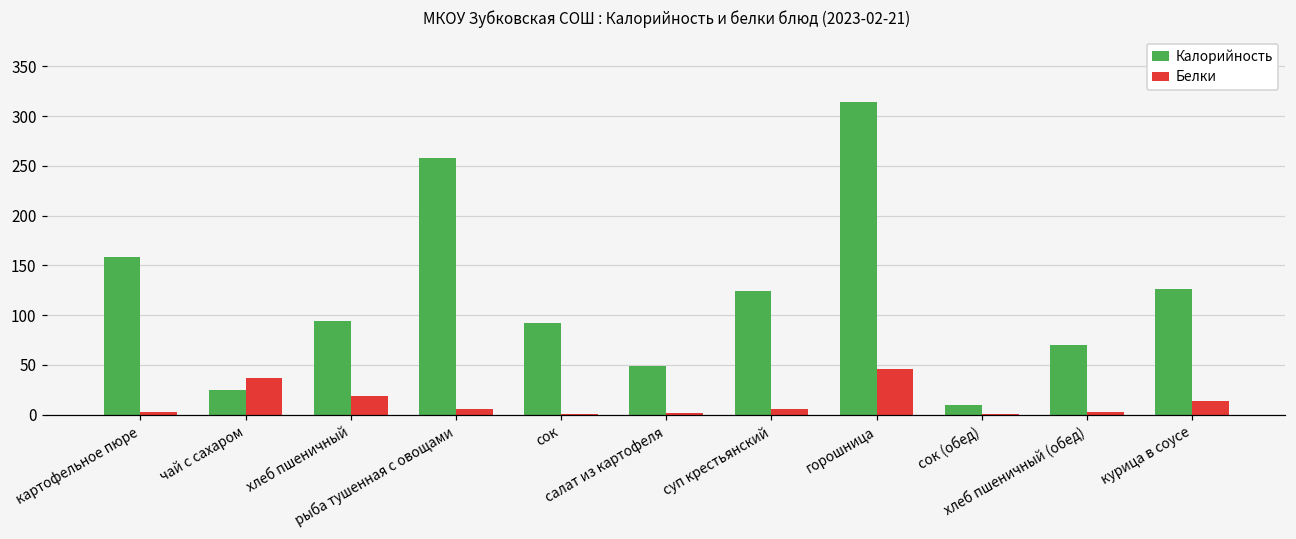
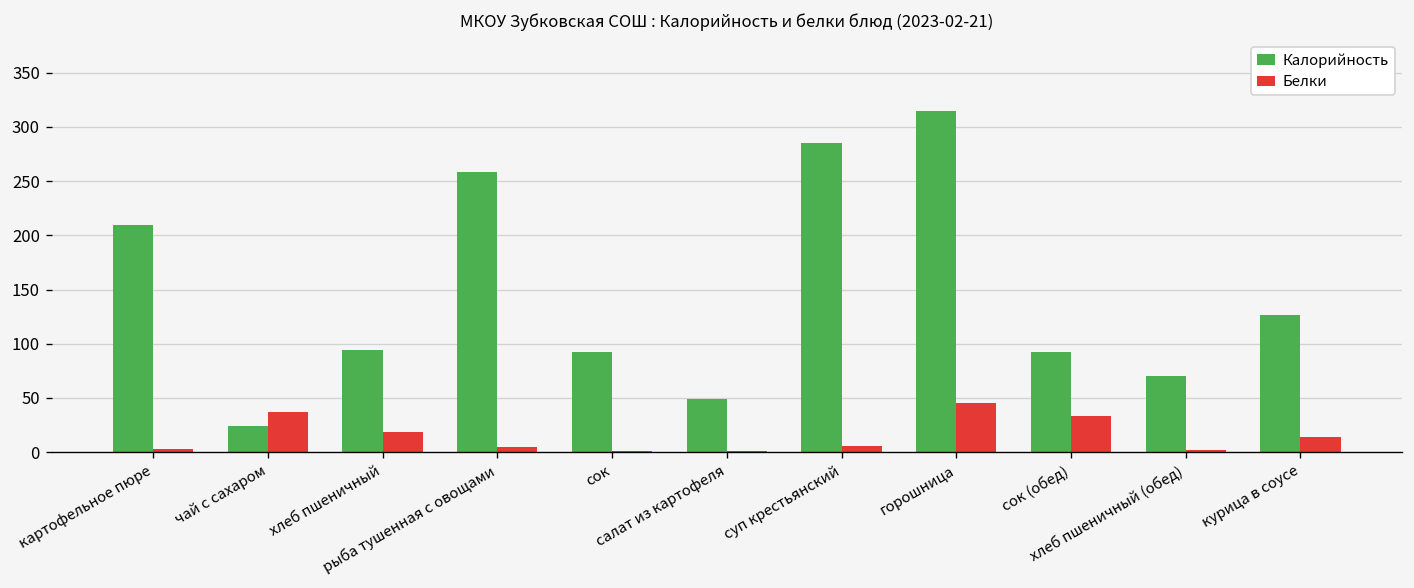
Калорийность, картофельное пюре: 160 -> 210
Калорийность, суп крестьянский: 120 -> 290
Калорийность, сок (обед): 10 -> 90
Белки, сок (обед): 0 -> 30
